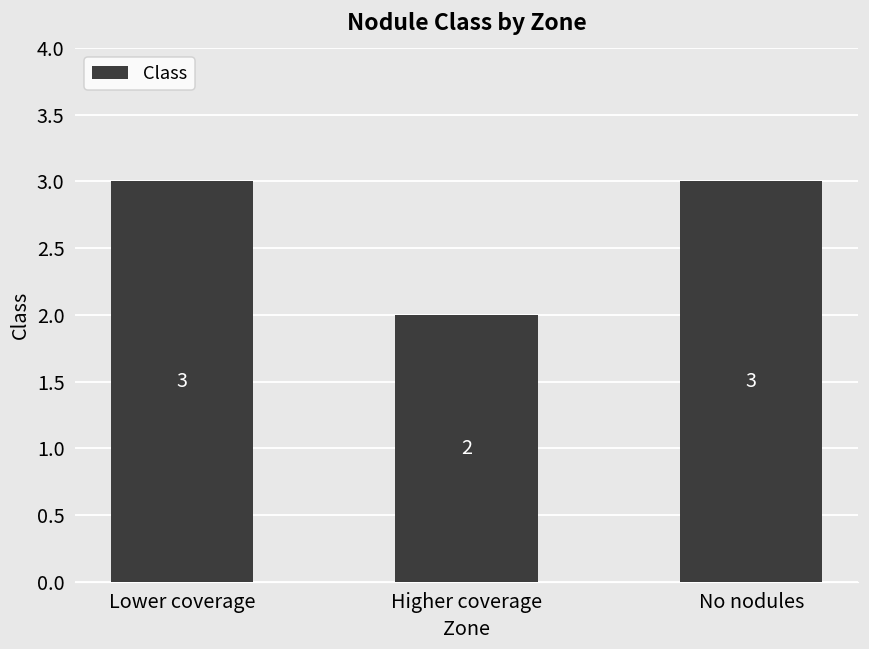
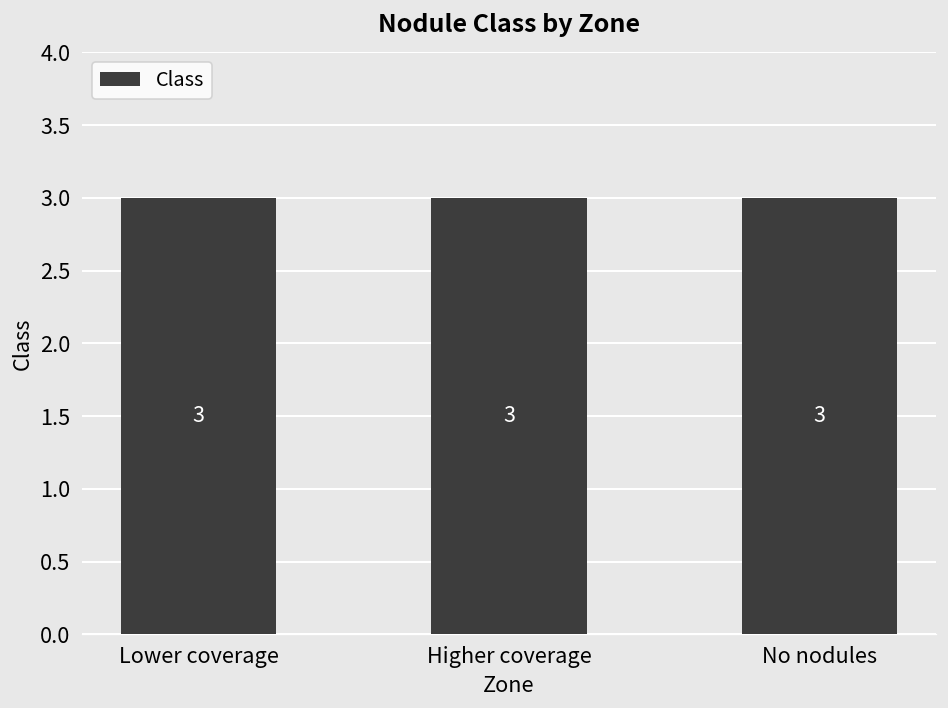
Higher coverage: 2 -> 3
